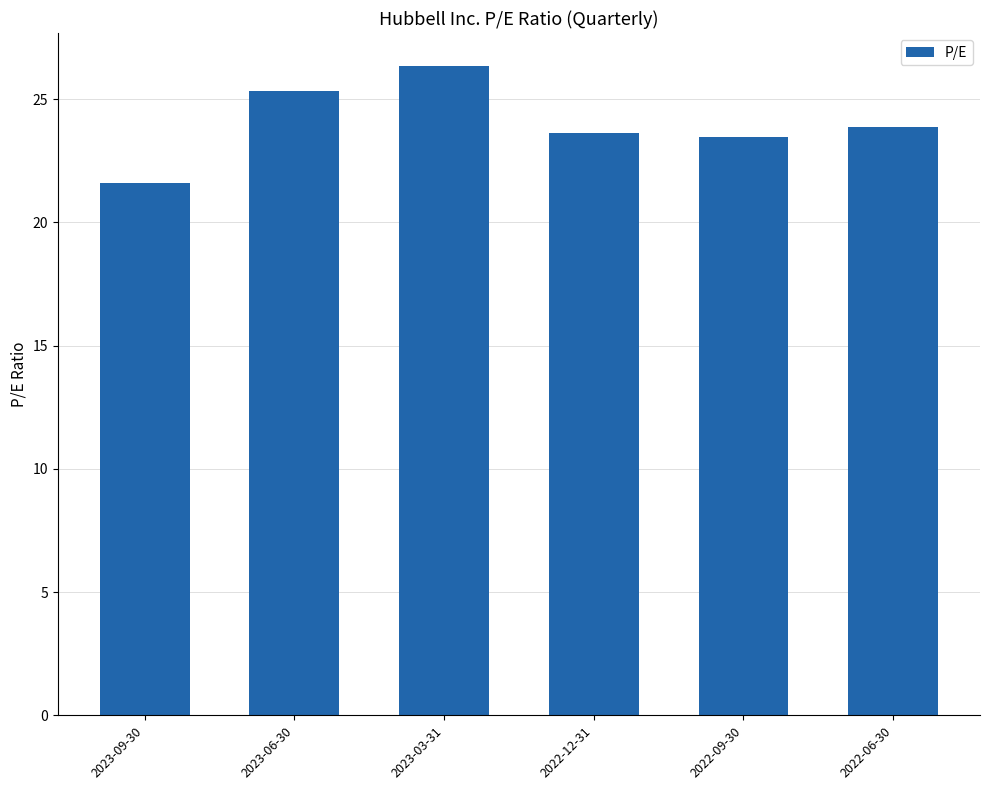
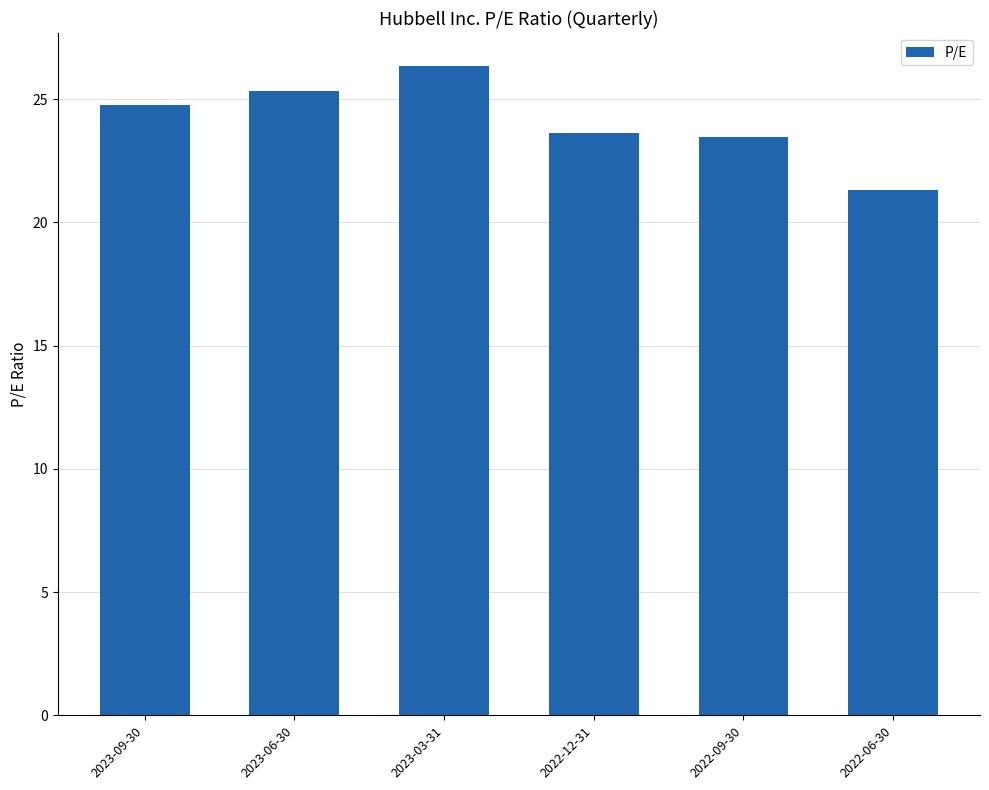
2023-09-30: 21.6 -> 24.8
2022-06-30: 23.9 -> 21.3
